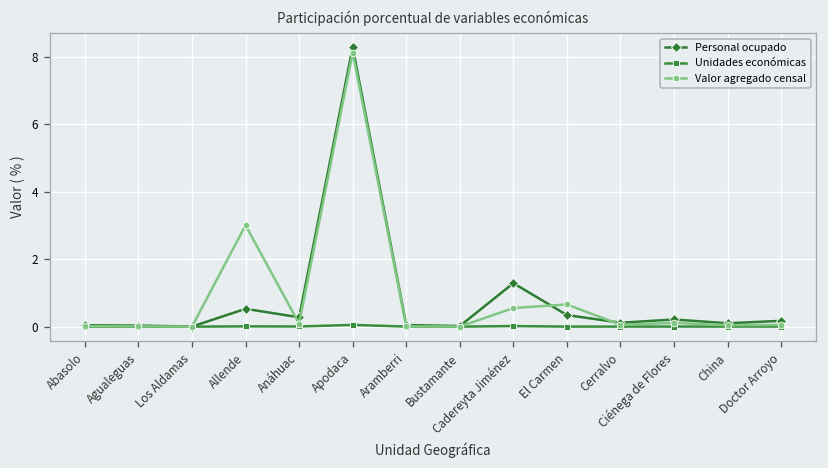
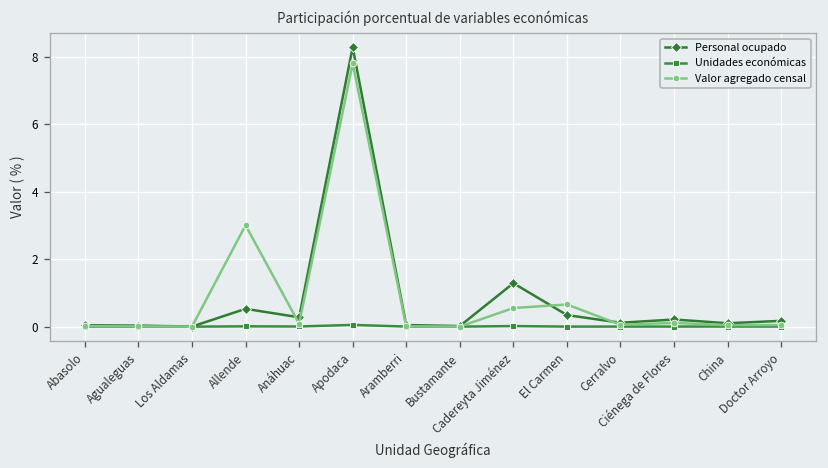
Valor agregado censal, Apodaca: 8.1 -> 7.8
